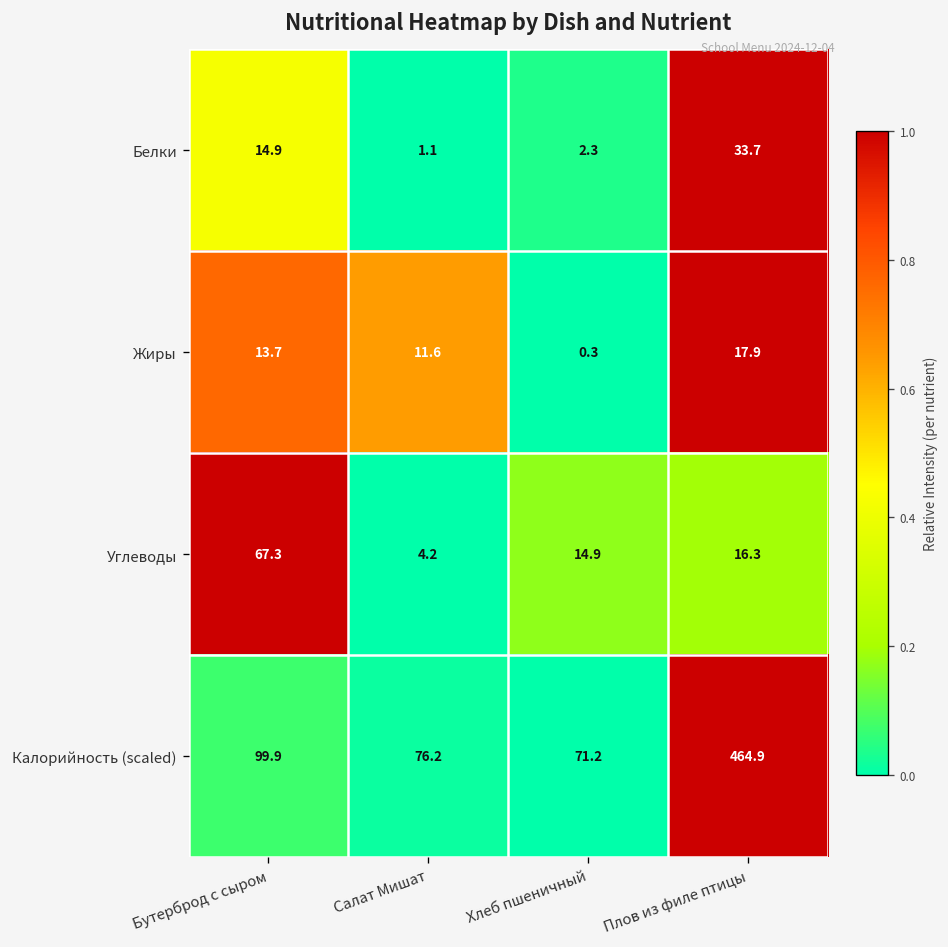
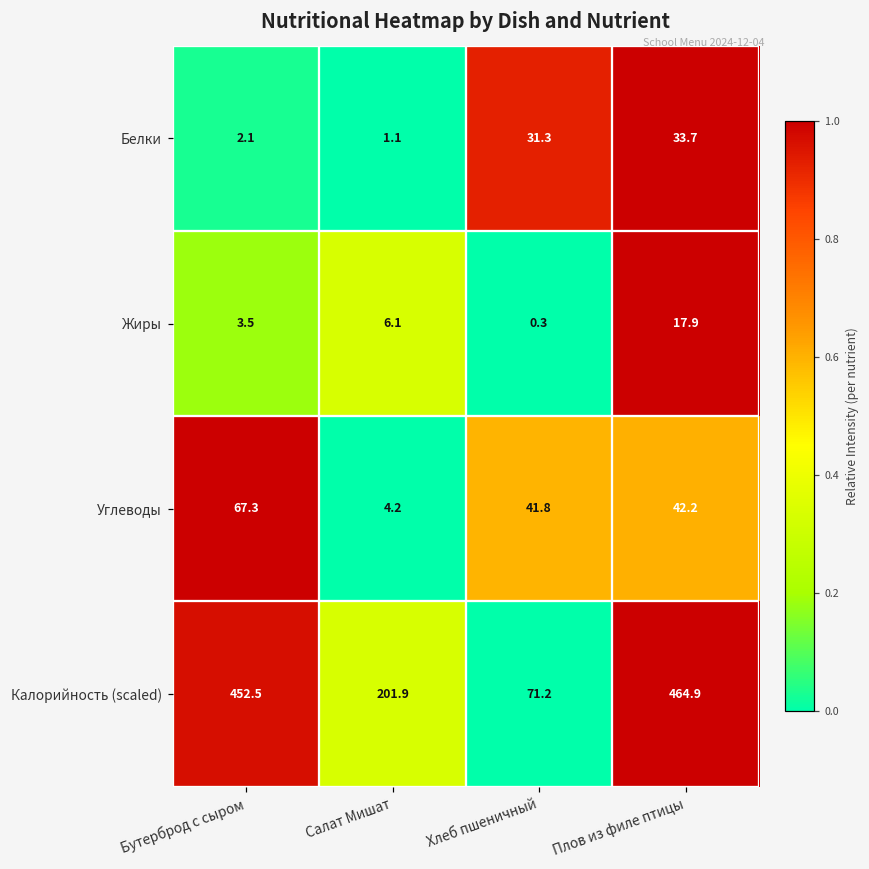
Белки, Бутерброд с сыром: 14.9 -> 2.1
Белки, Хлеб пшеничный: 2.3 -> 31.3
Жиры, Бутерброд с сыром: 13.7 -> 3.5
Жиры, Салат Мишат: 11.6 -> 6.1
Углеводы, Хлеб пшеничный: 14.9 -> 41.8
Углеводы, Плов из филе птицы: 16.3 -> 42.2
Калорийность (scaled), Бутерброд с сыром: 99.9 -> 452.5
Калорийность (scaled), Салат Мишат: 76.2 -> 201.9
